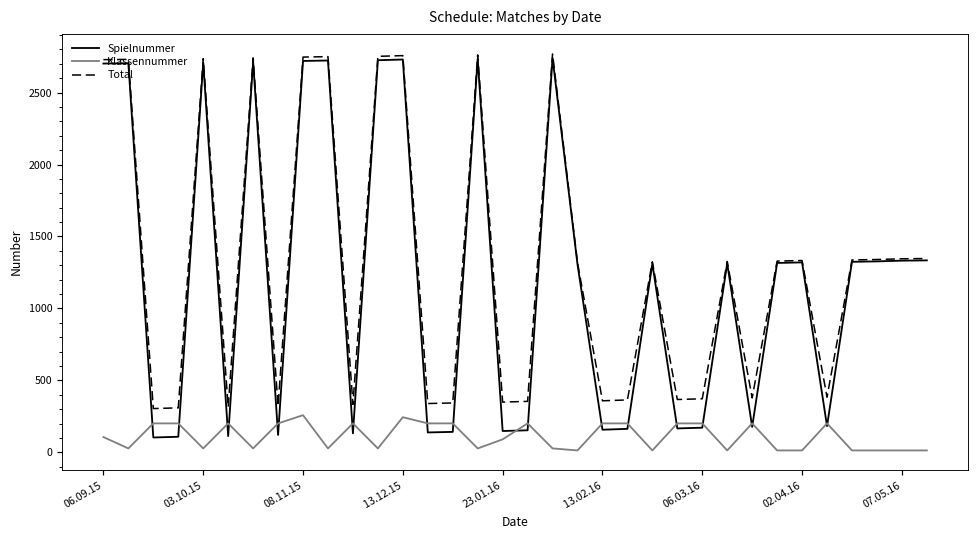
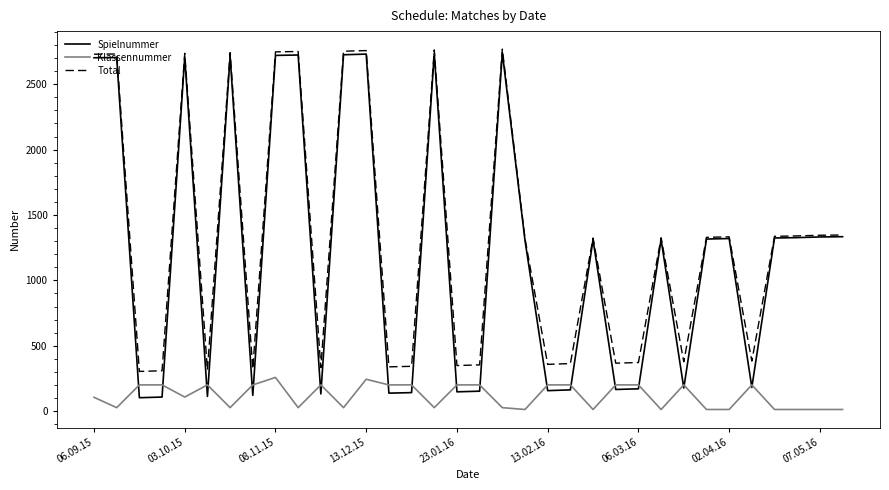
Klassennummer, 03.10.15: 30 -> 110
Klassennummer, 23.01.16: 90 -> 200
